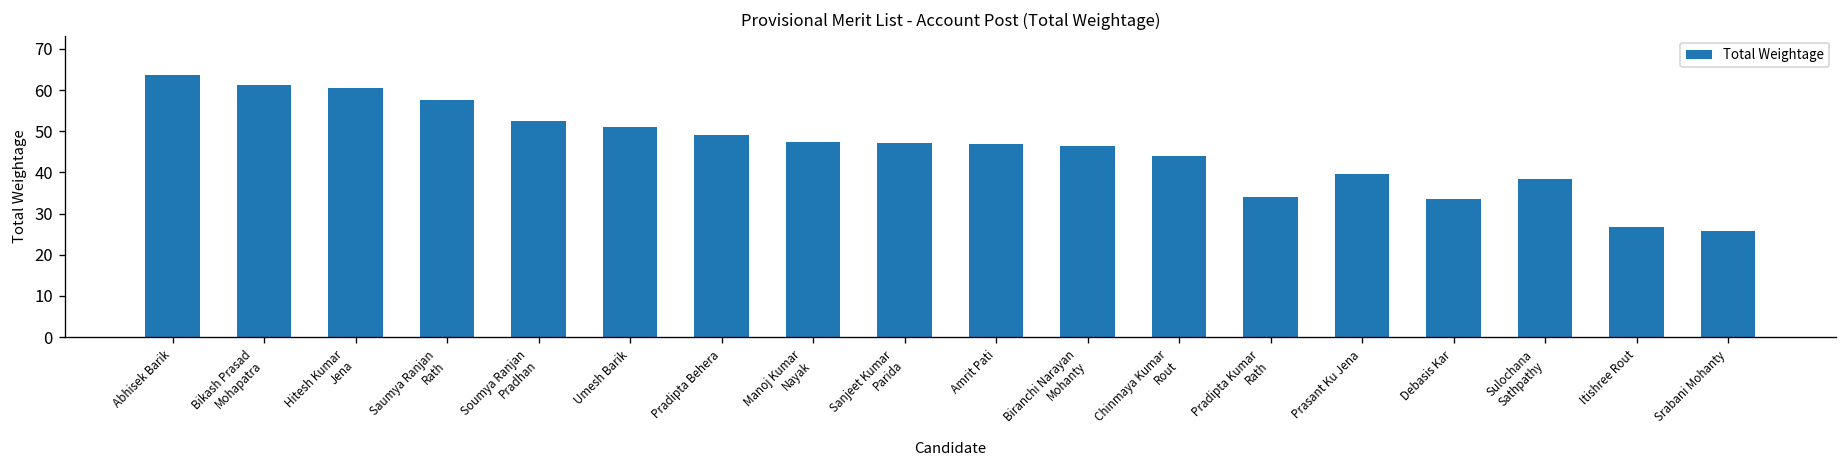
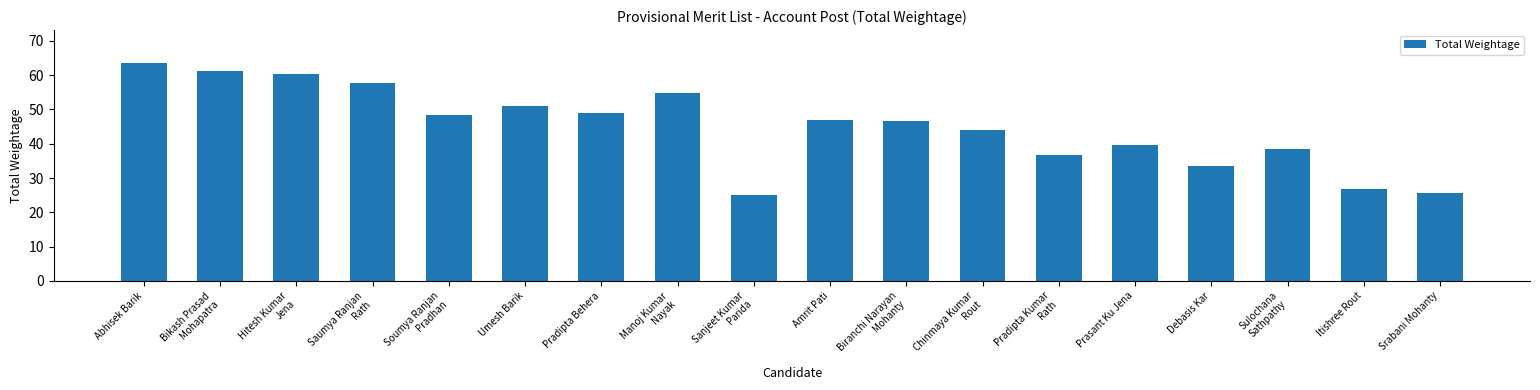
Soumya Ranjan Pradhan: 52 -> 48
Manoj Kumar Nayak: 48 -> 55
Sanjeet Kumar Parida: 47 -> 25
Pradipta Kumar Rath: 34 -> 37
